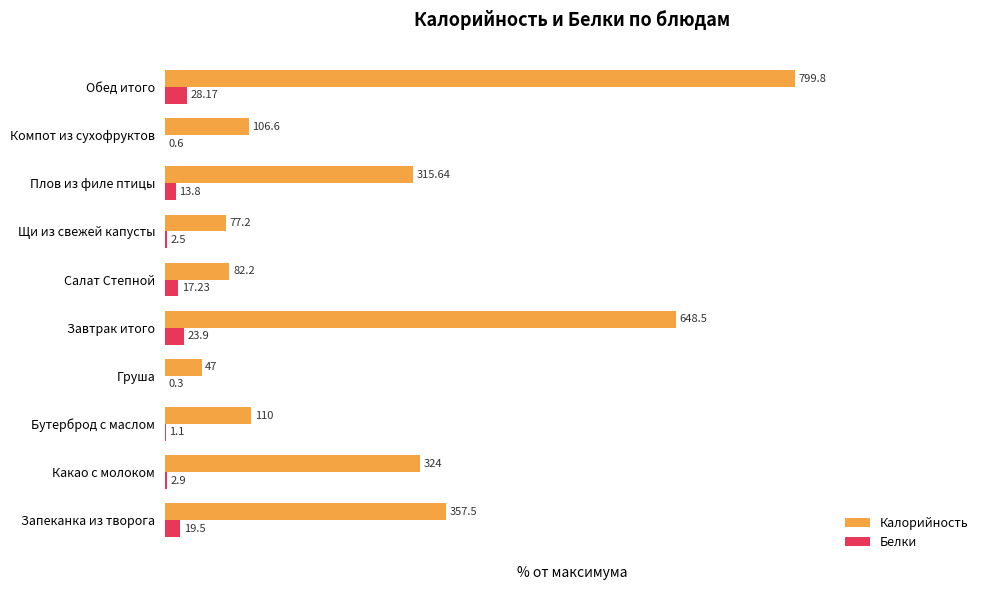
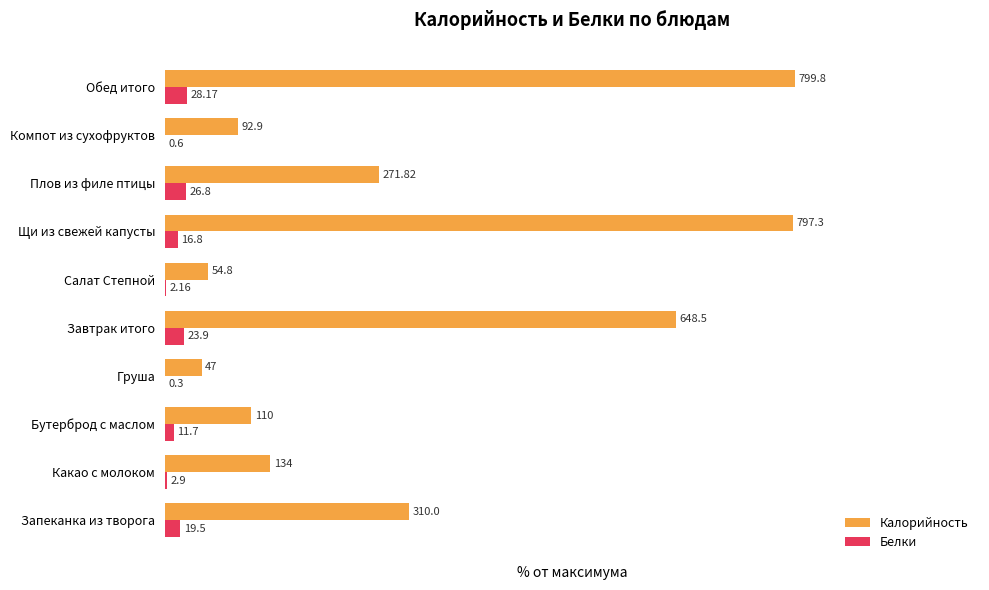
Калорийность, Компот из сухофруктов: 106.6 -> 92.9
Калорийность, Плов из филе птицы: 315.64 -> 271.82
Белки, Плов из филе птицы: 13.8 -> 26.8
Калорийность, Щи из свежей капусты: 77.2 -> 797.3
Белки, Щи из свежей капусты: 2.5 -> 16.8
Калорийность, Салат Степной: 82.2 -> 54.8
Белки, Салат Степной: 17.23 -> 2.16
Белки, Бутерброд с маслом: 1.1 -> 11.7
Калорийность, Какао с молоком: 324 -> 134
Калорийность, Запеканка из творога: 357.5 -> 310.0
